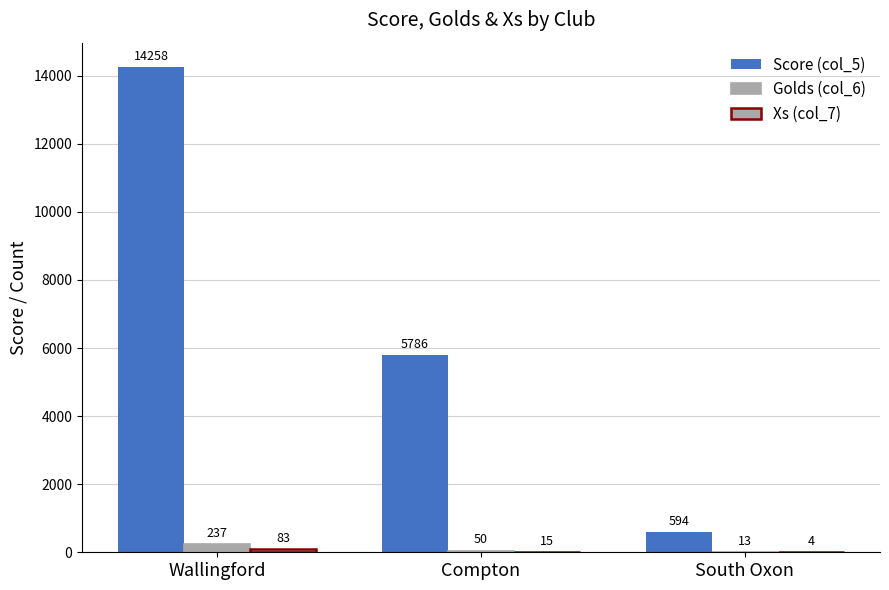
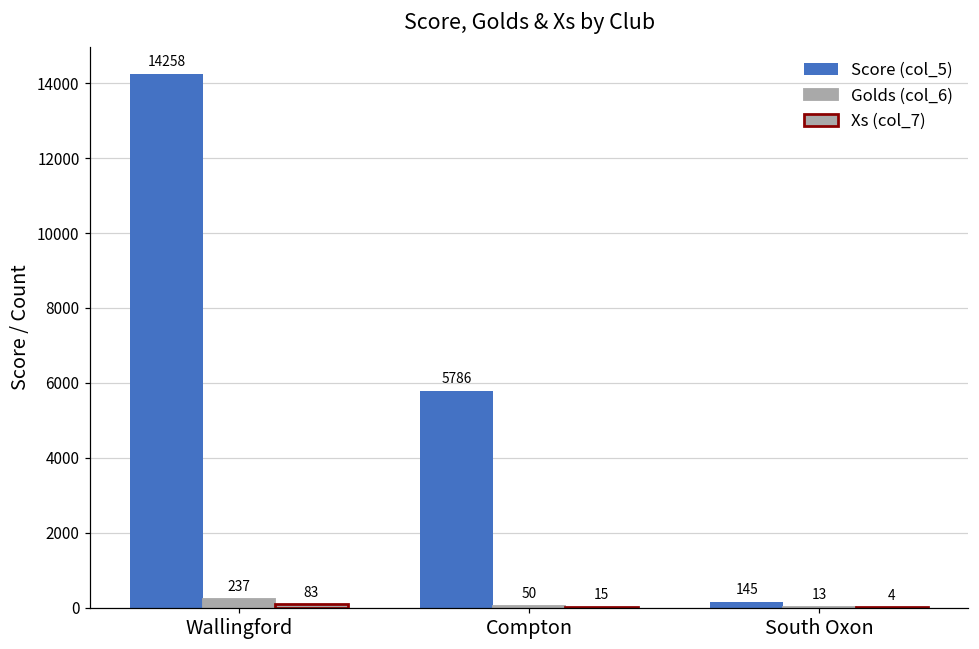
Score (col_5), South Oxon: 594 -> 145
